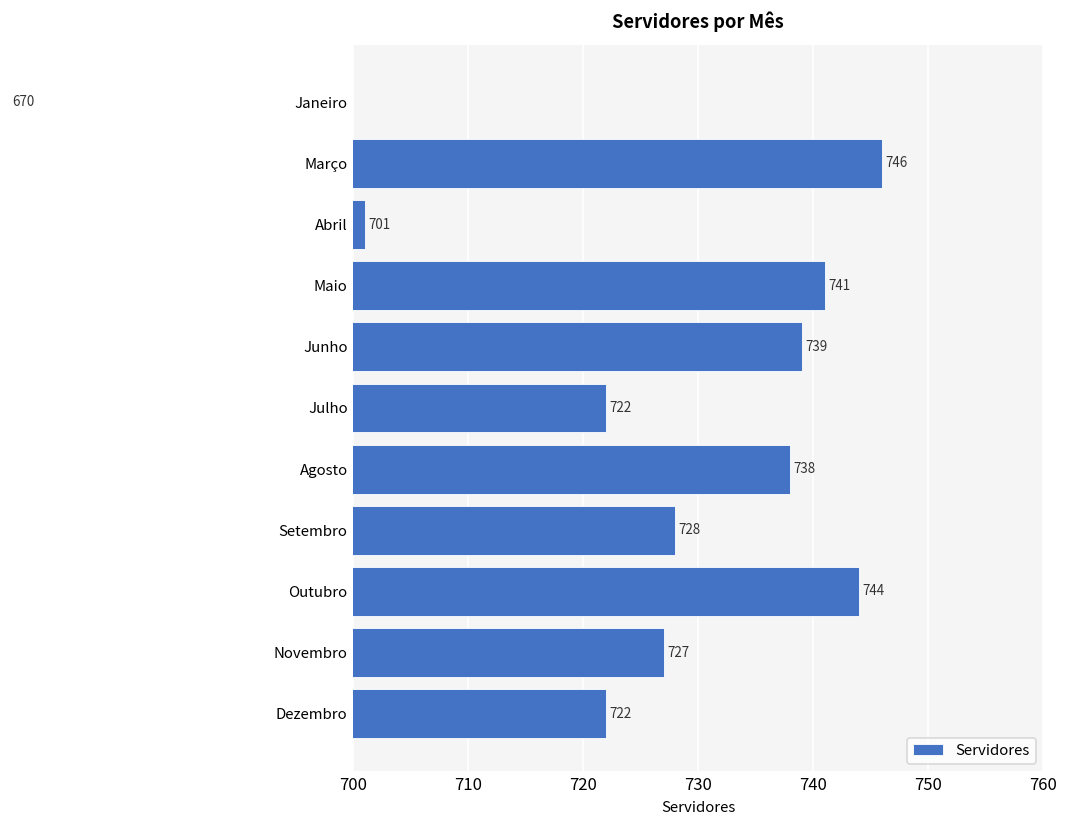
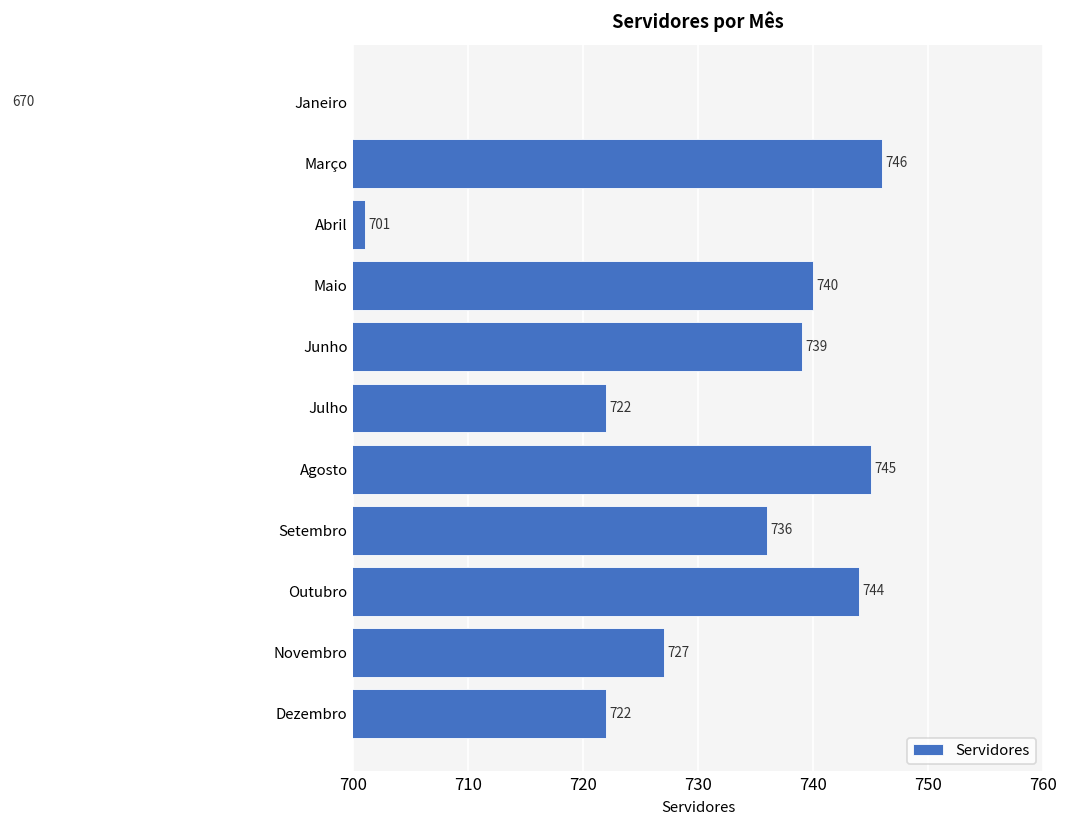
Maio: 741 -> 740
Agosto: 738 -> 745
Setembro: 728 -> 736
